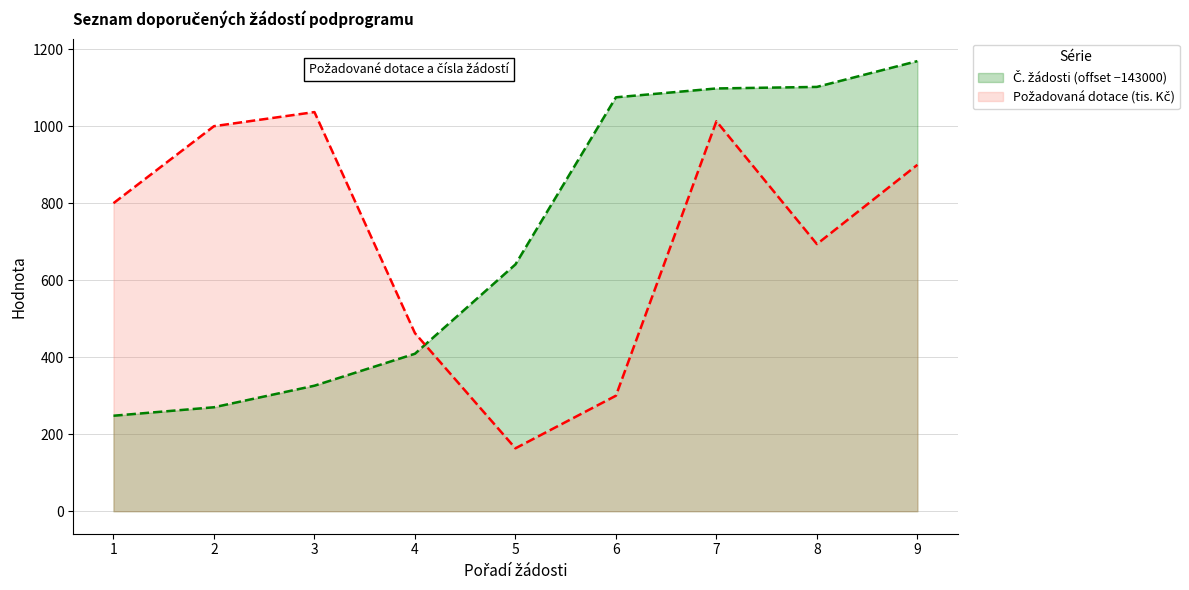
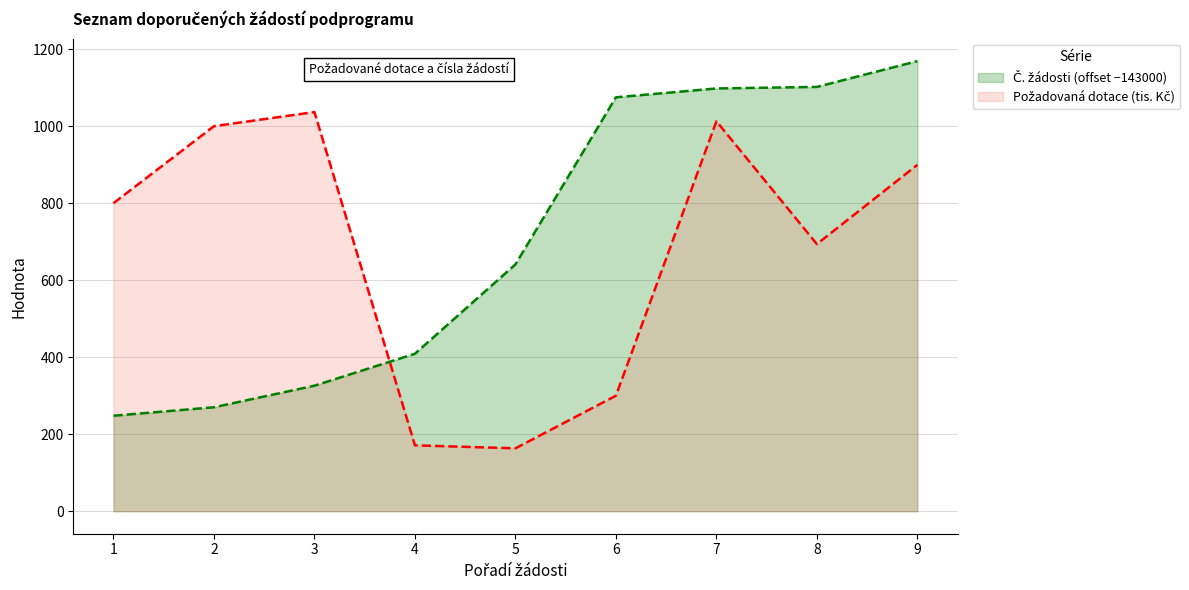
Požadovaná dotace (tis. Kč), 4: 460 -> 170
